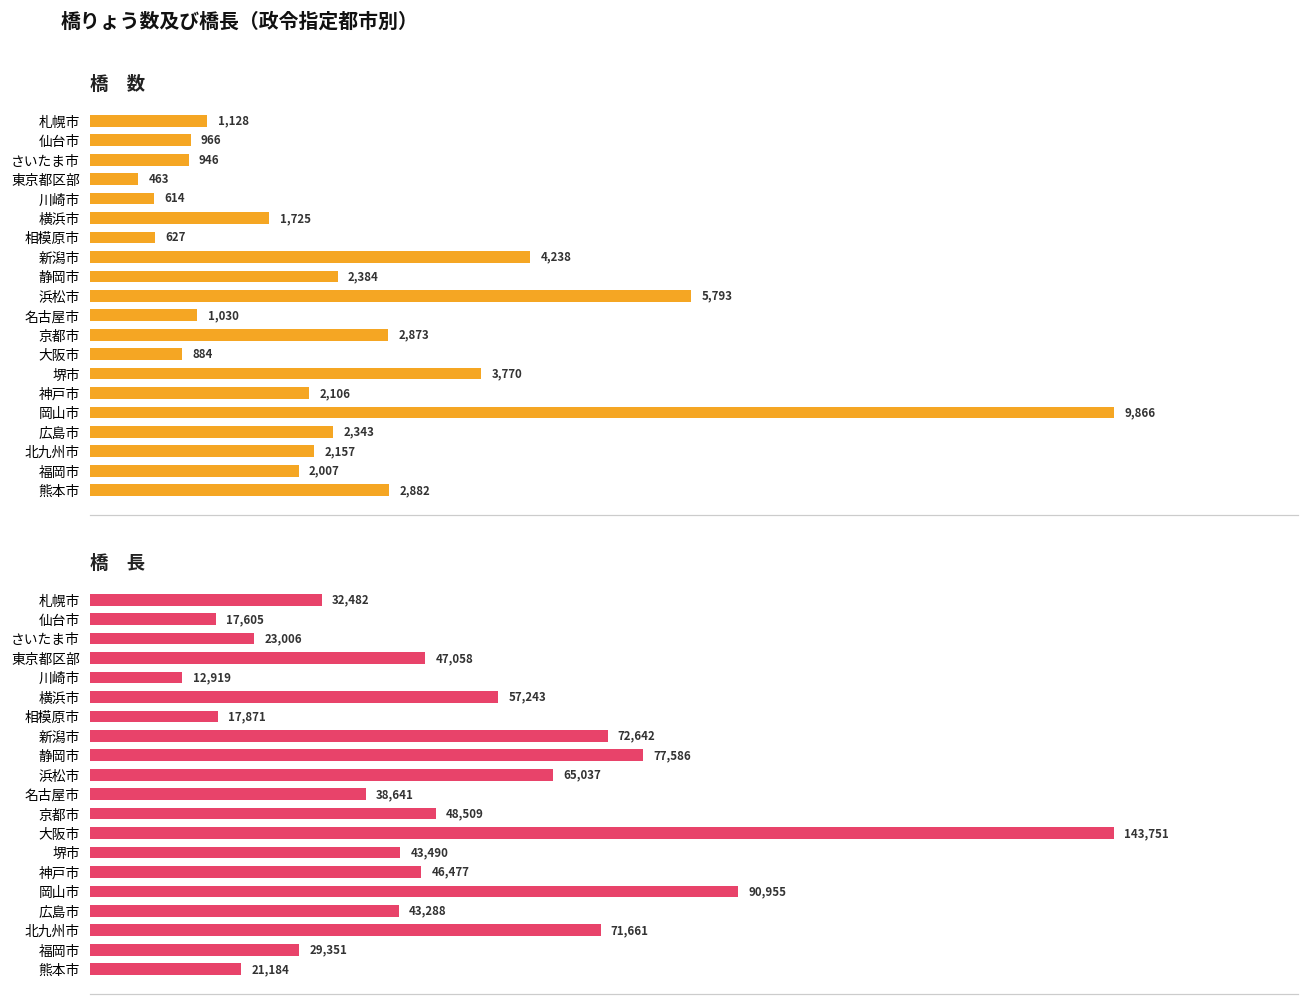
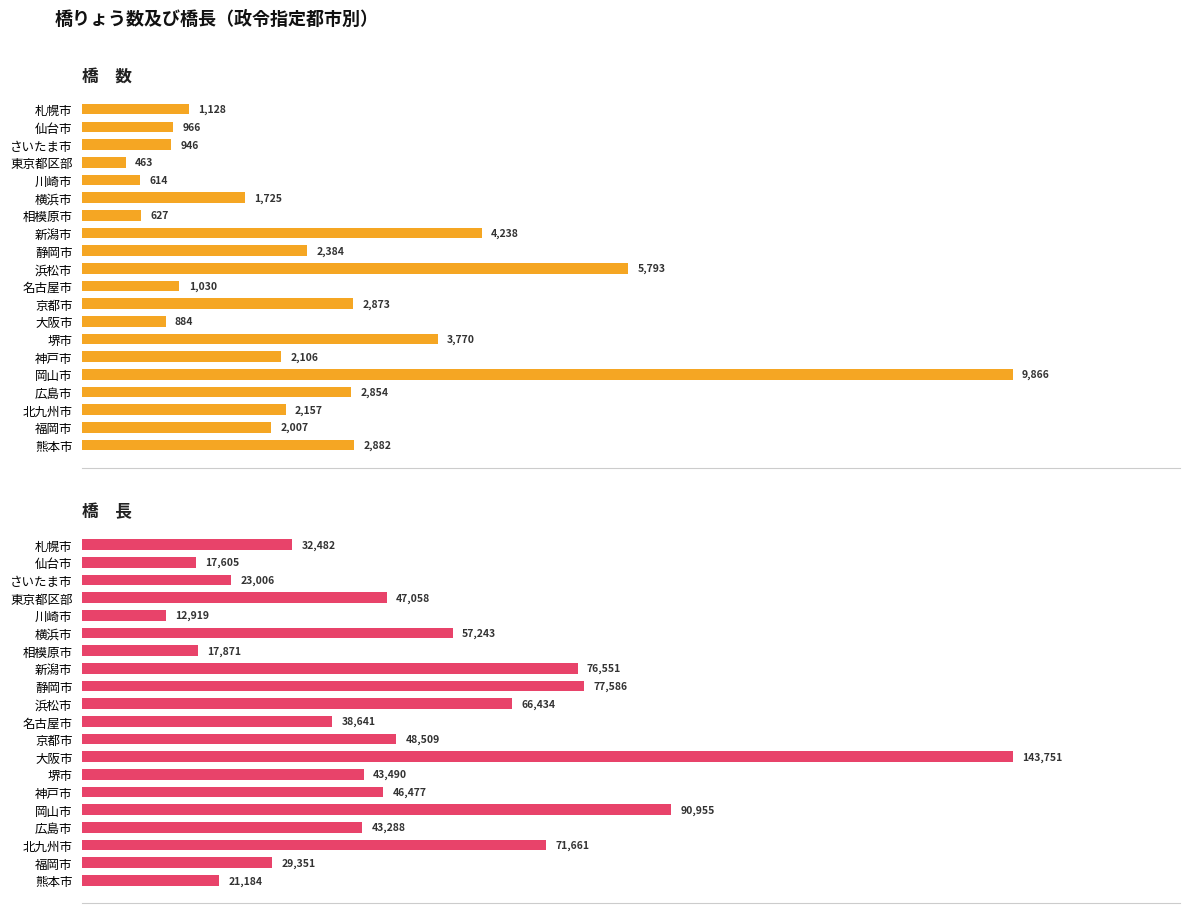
橋 数, 広島市: 2,343 -> 2,854
橋 長, 新潟市: 72,642 -> 76,551
橋 長, 浜松市: 65,037 -> 66,434
